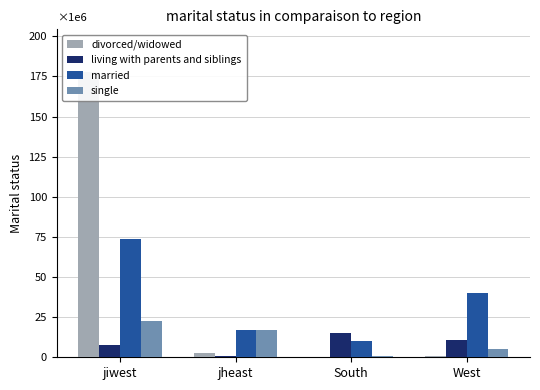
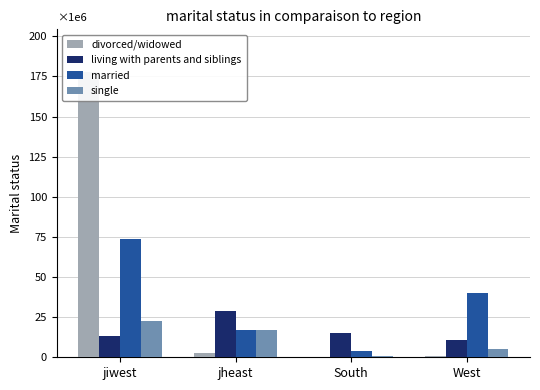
living with parents and siblings, jiwest: 8 -> 13
living with parents and siblings, jheast: 1 -> 29
married, South: 10 -> 4
